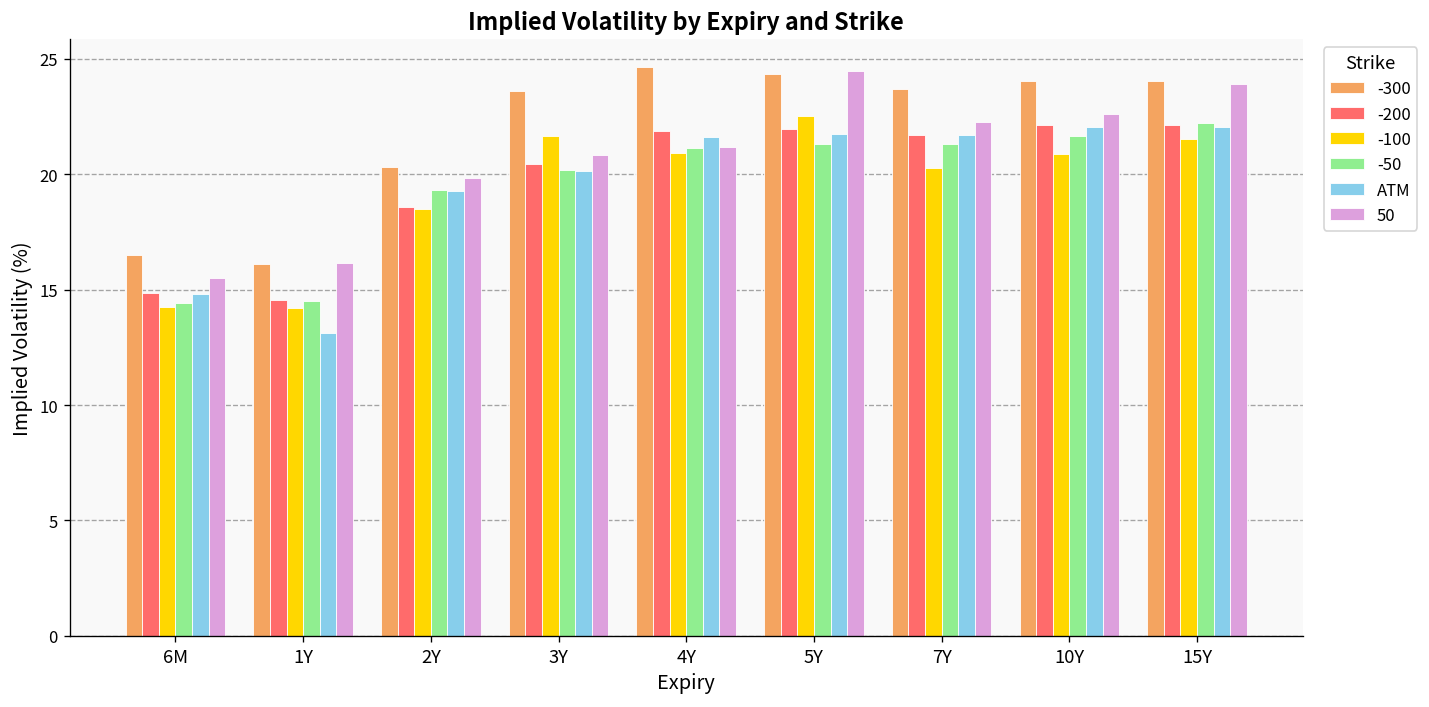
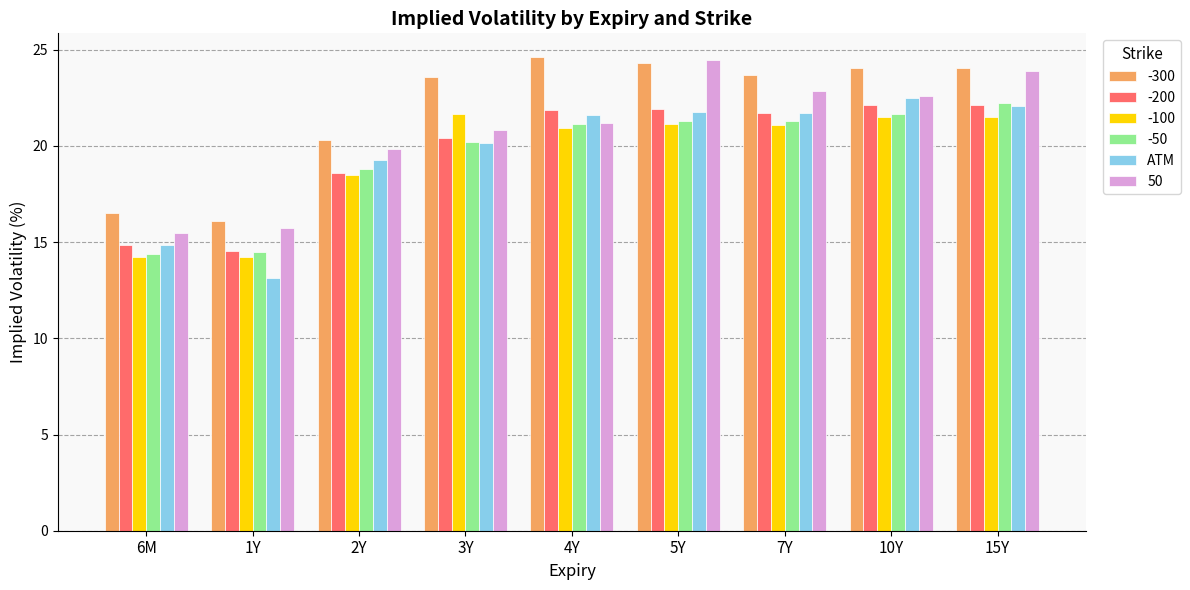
50, 1Y: 16.2 -> 15.7
-50, 2Y: 19.3 -> 18.8
-100, 5Y: 22.5 -> 21.1
-100, 7Y: 20.3 -> 21.1
50, 7Y: 22.3 -> 22.9
-100, 10Y: 20.9 -> 21.5
ATM, 10Y: 22.1 -> 22.5
